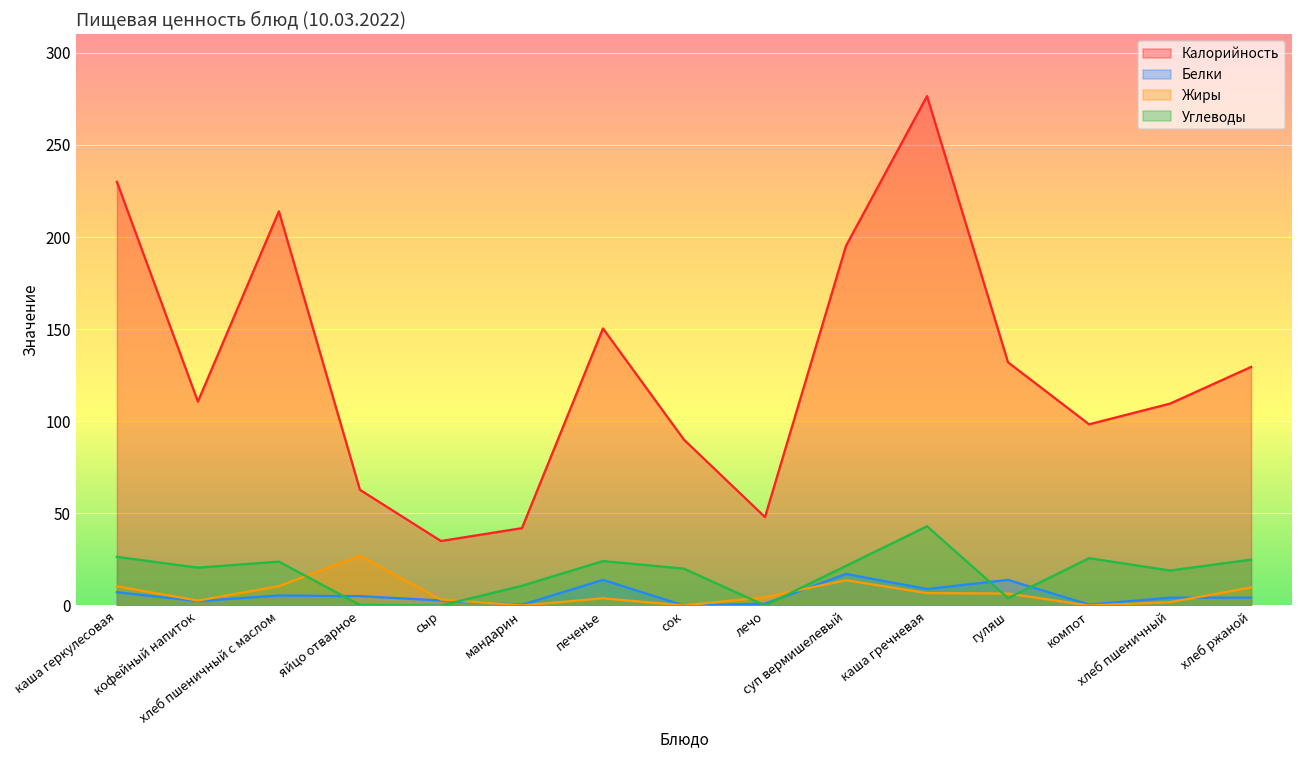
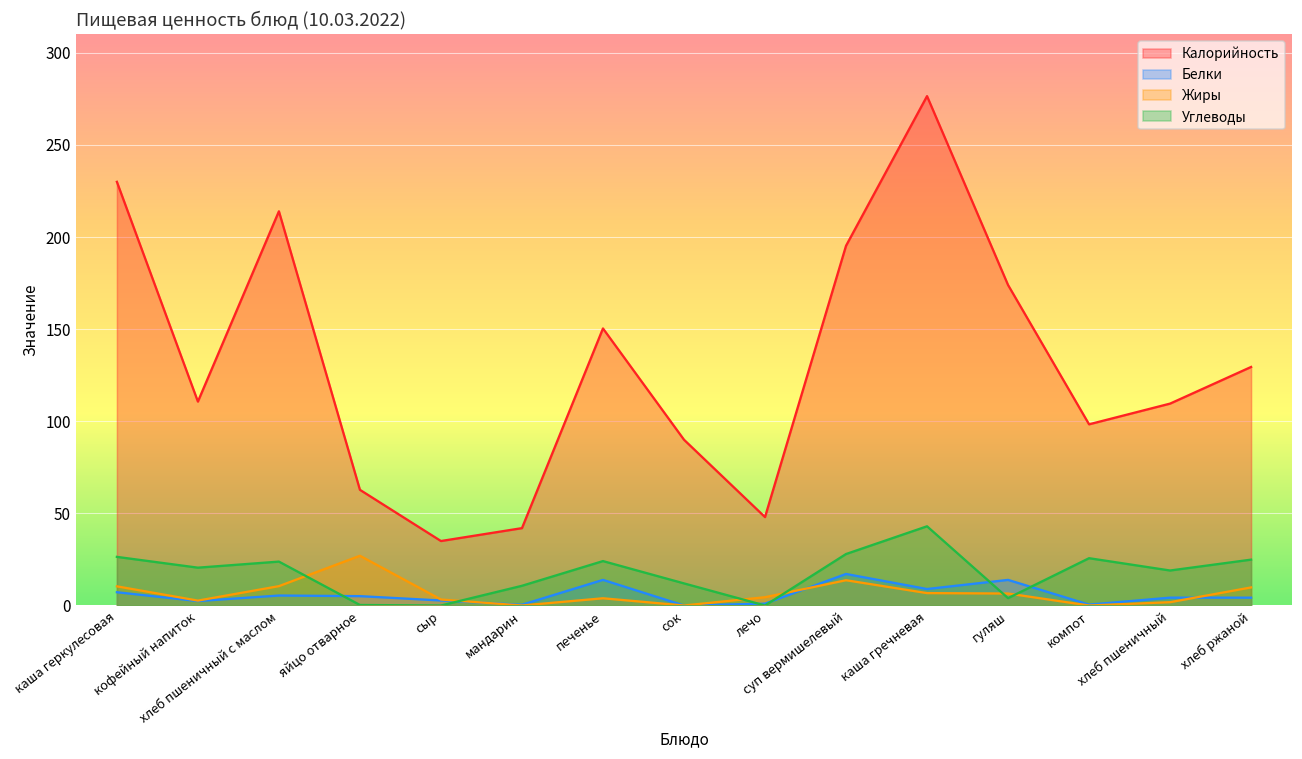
Углеводы, сок: 20 -> 12
Углеводы, суп вермишелевый: 22 -> 28
Калорийность, гуляш: 132 -> 174
